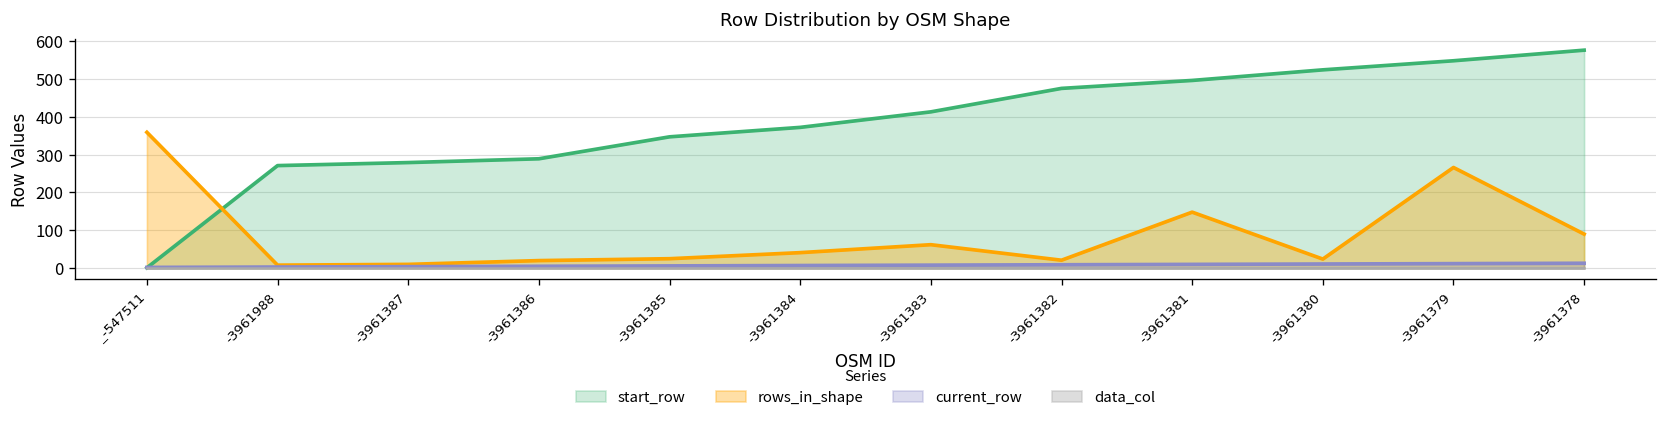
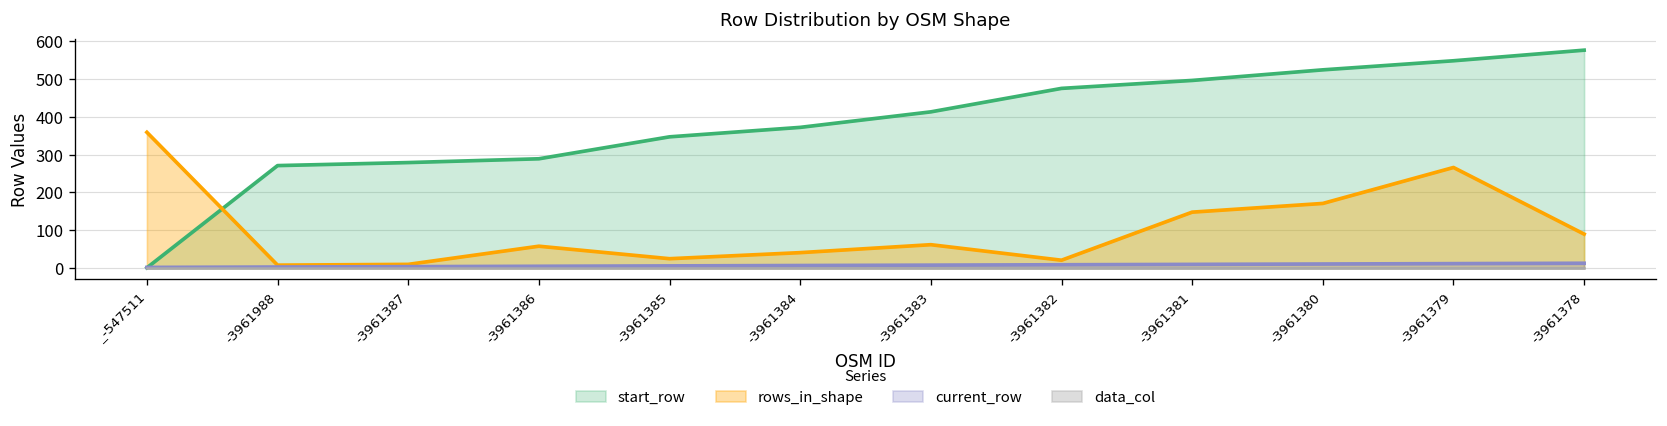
rows_in_shape, -3961386: 20 -> 60
rows_in_shape, -3961380: 20 -> 170
